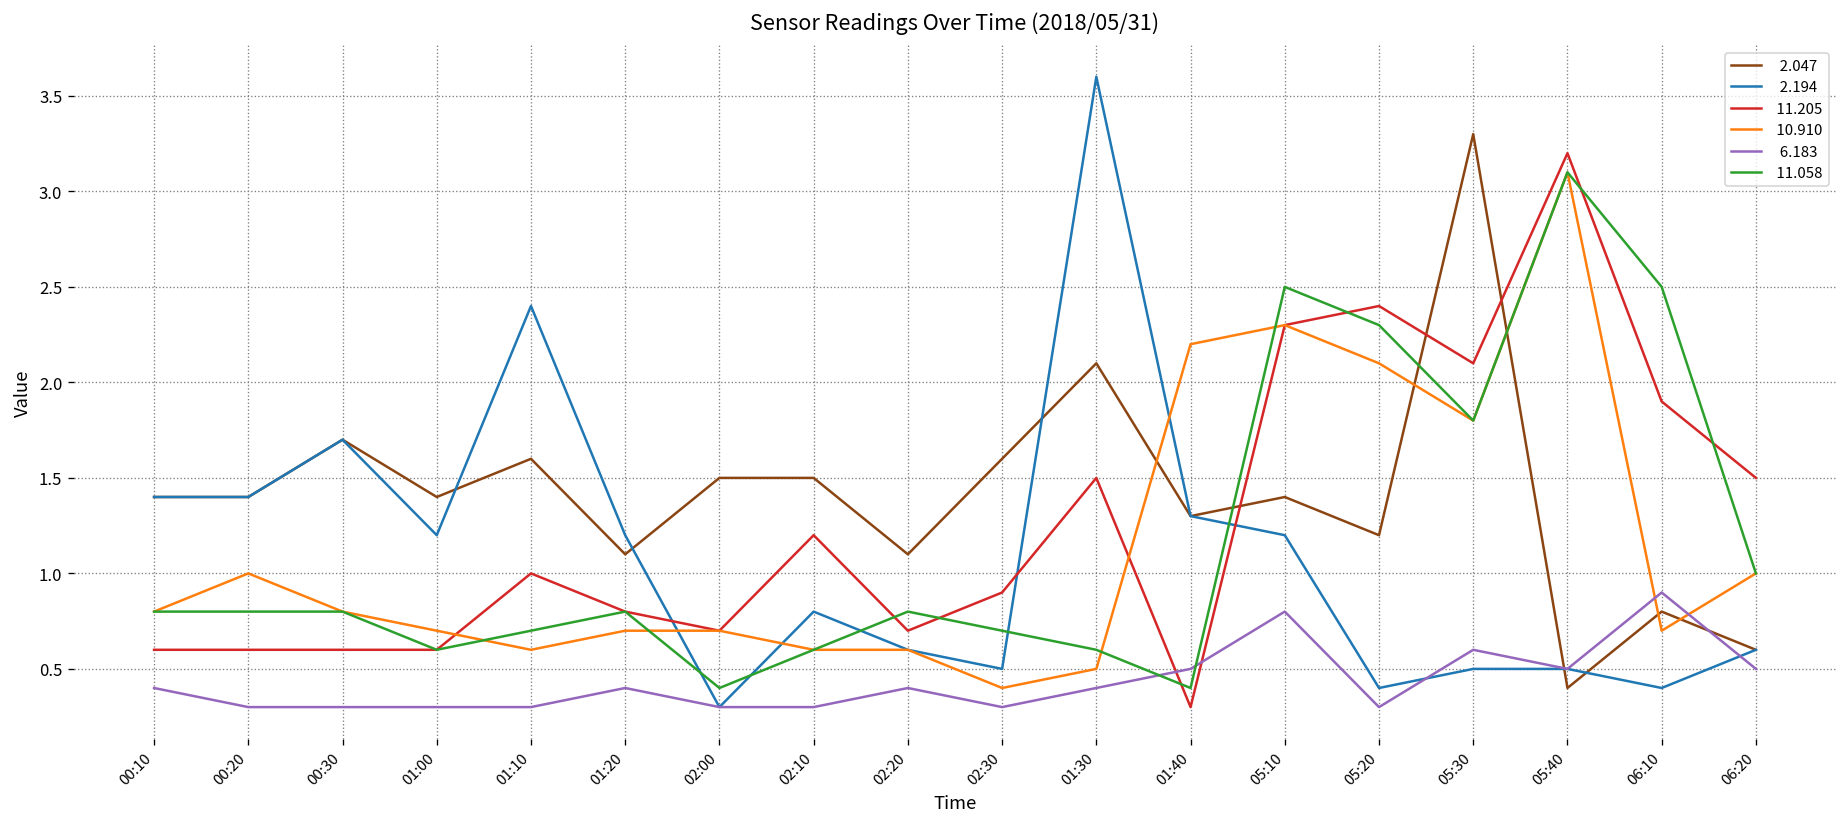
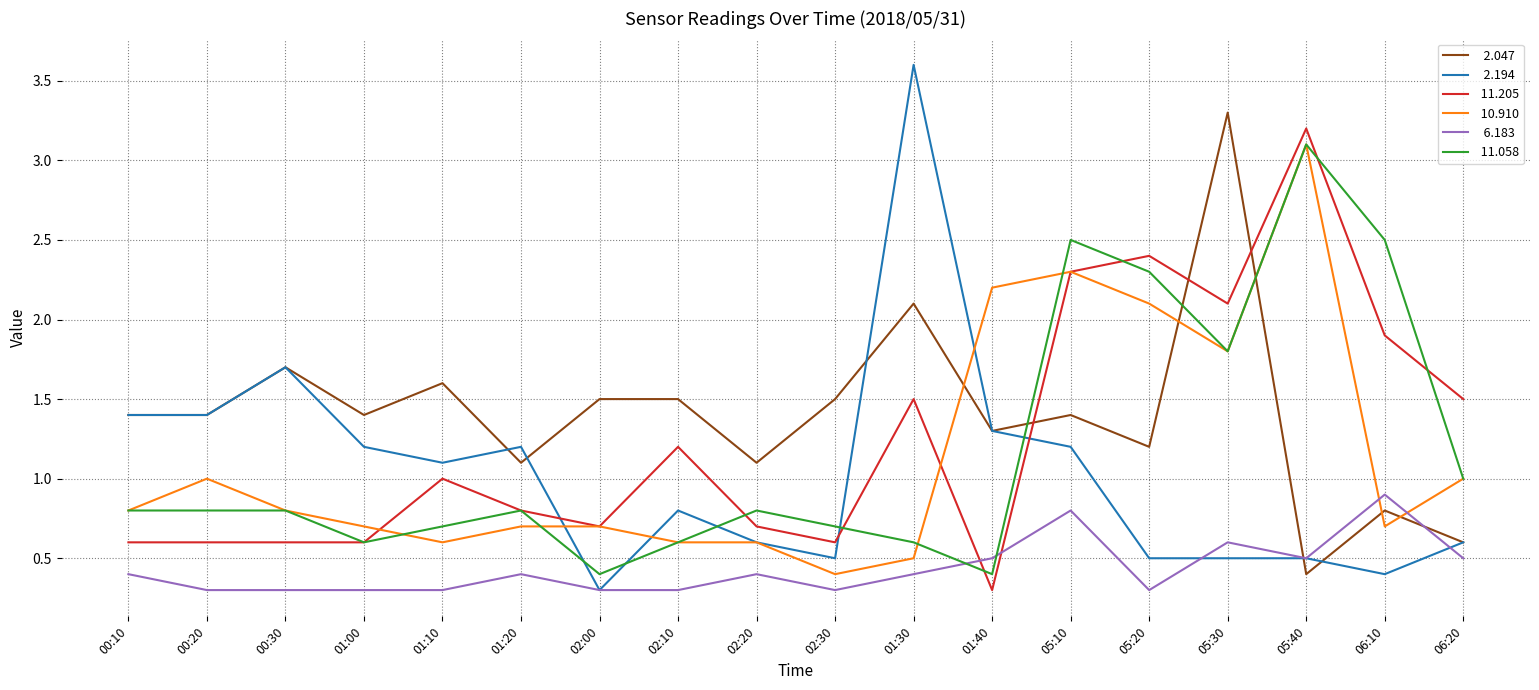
2.194, 01:10: 2.4 -> 1.1
2.047, 02:30: 1.6 -> 1.5
11.205, 02:30: 0.9 -> 0.6
2.194, 05:20: 0.4 -> 0.5
